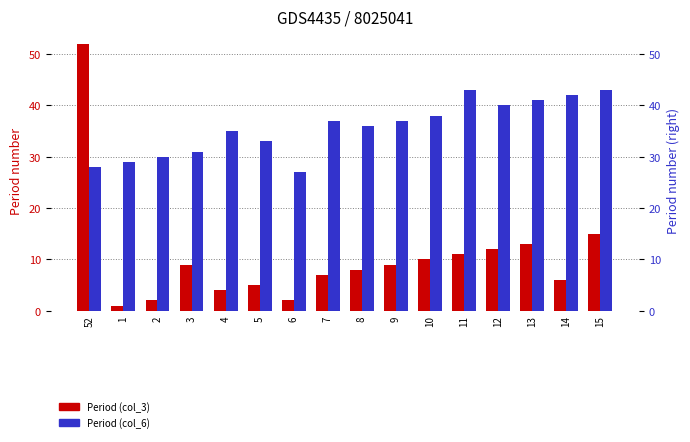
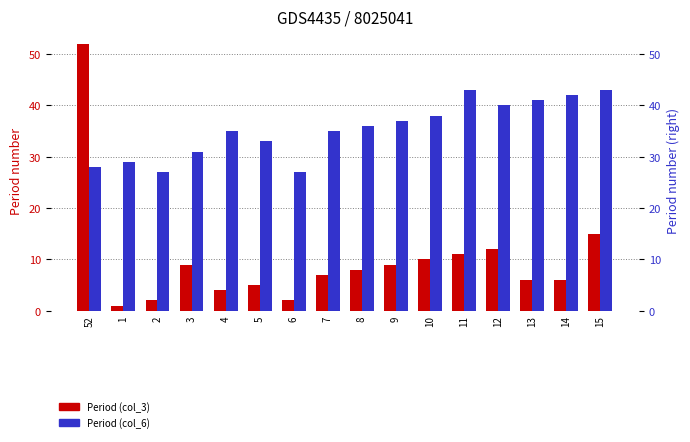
Period (col_6), 2: 30 -> 27
Period (col_6), 7: 37 -> 35
Period (col_3), 13: 13 -> 6
